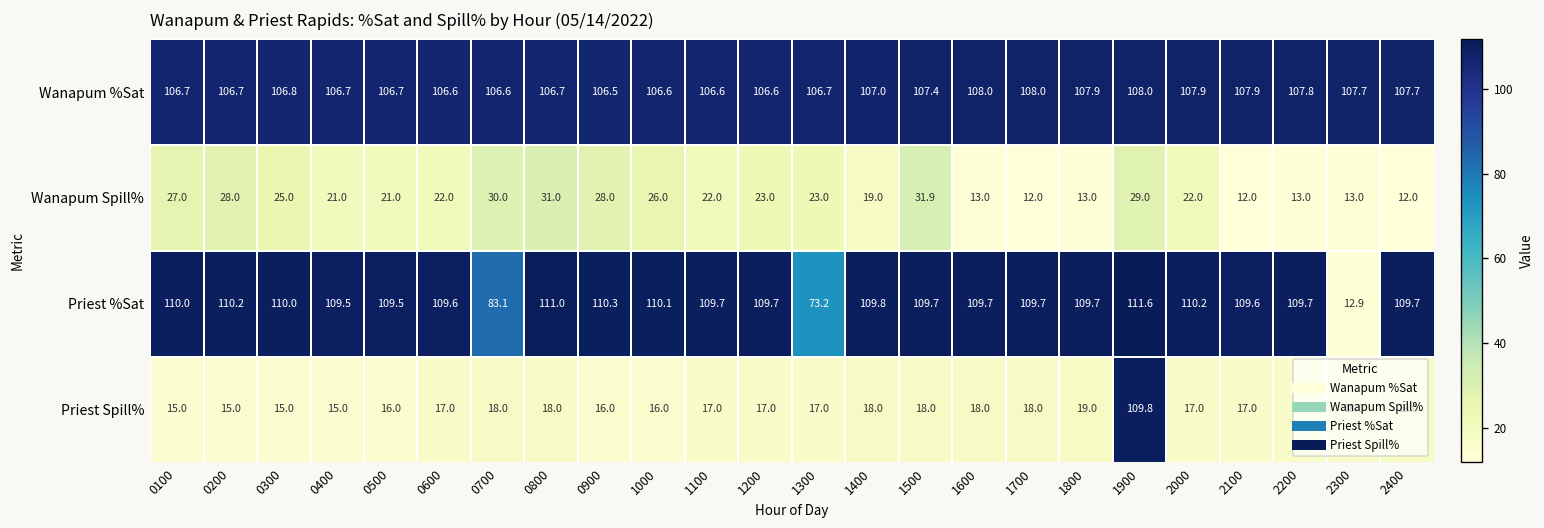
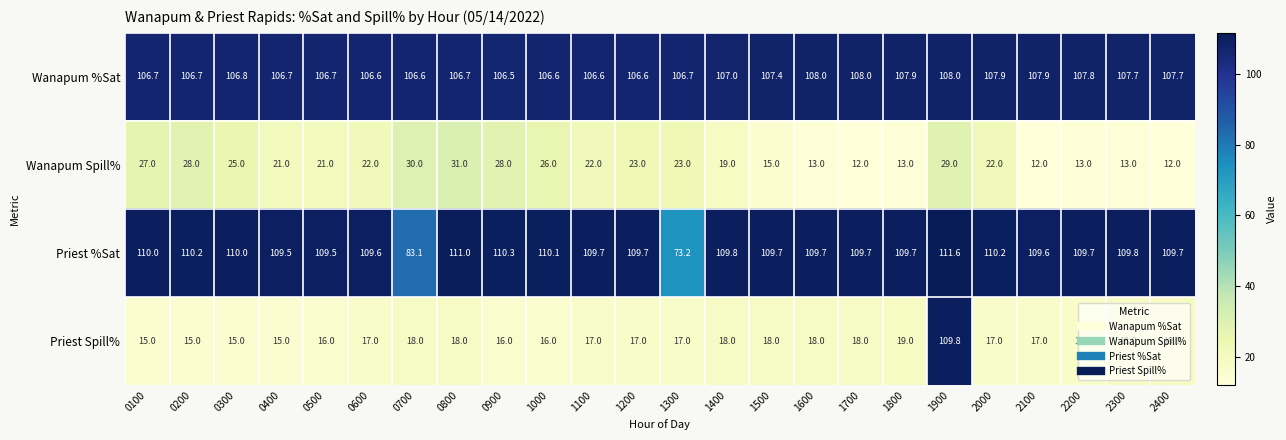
Wanapum Spill%, 1500: 31.9 -> 15.0
Priest %Sat, 2300: 12.9 -> 109.8
